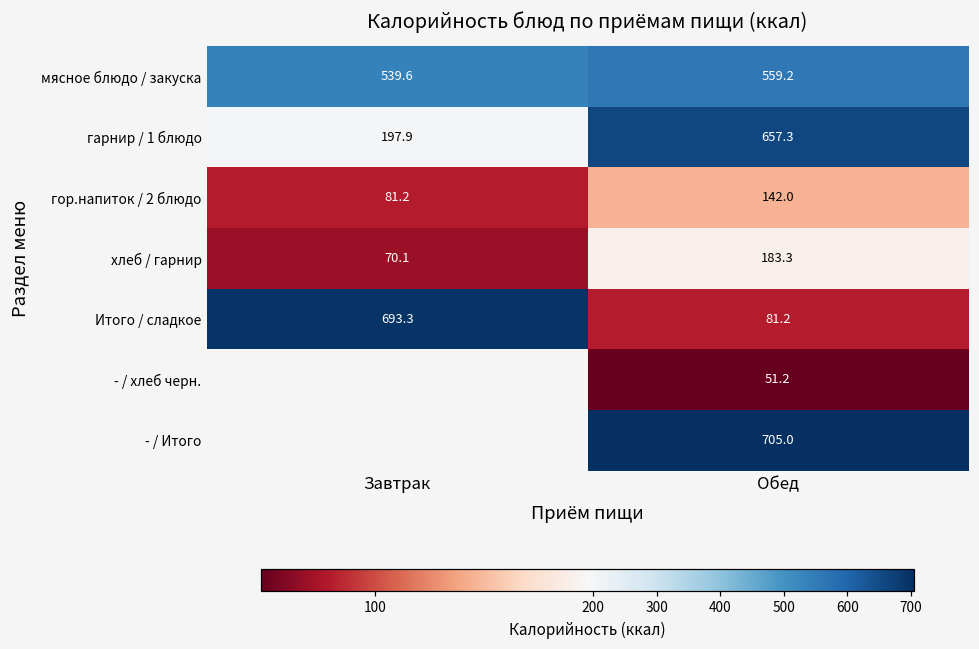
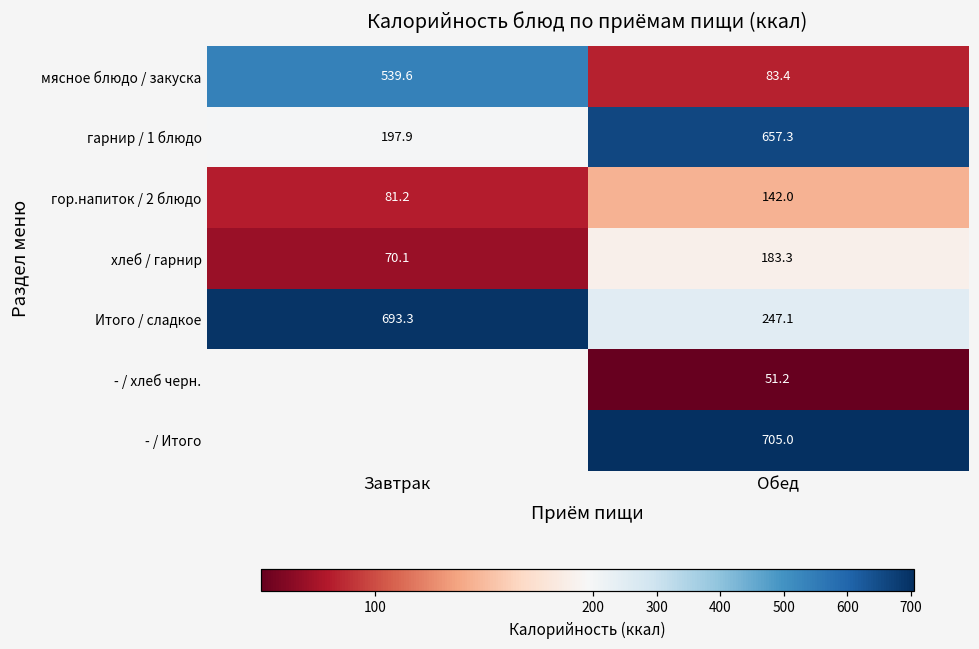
мясное блюдо / закуска, Обед: 559.2 -> 83.4
Итого / сладкое, Обед: 81.2 -> 247.1
